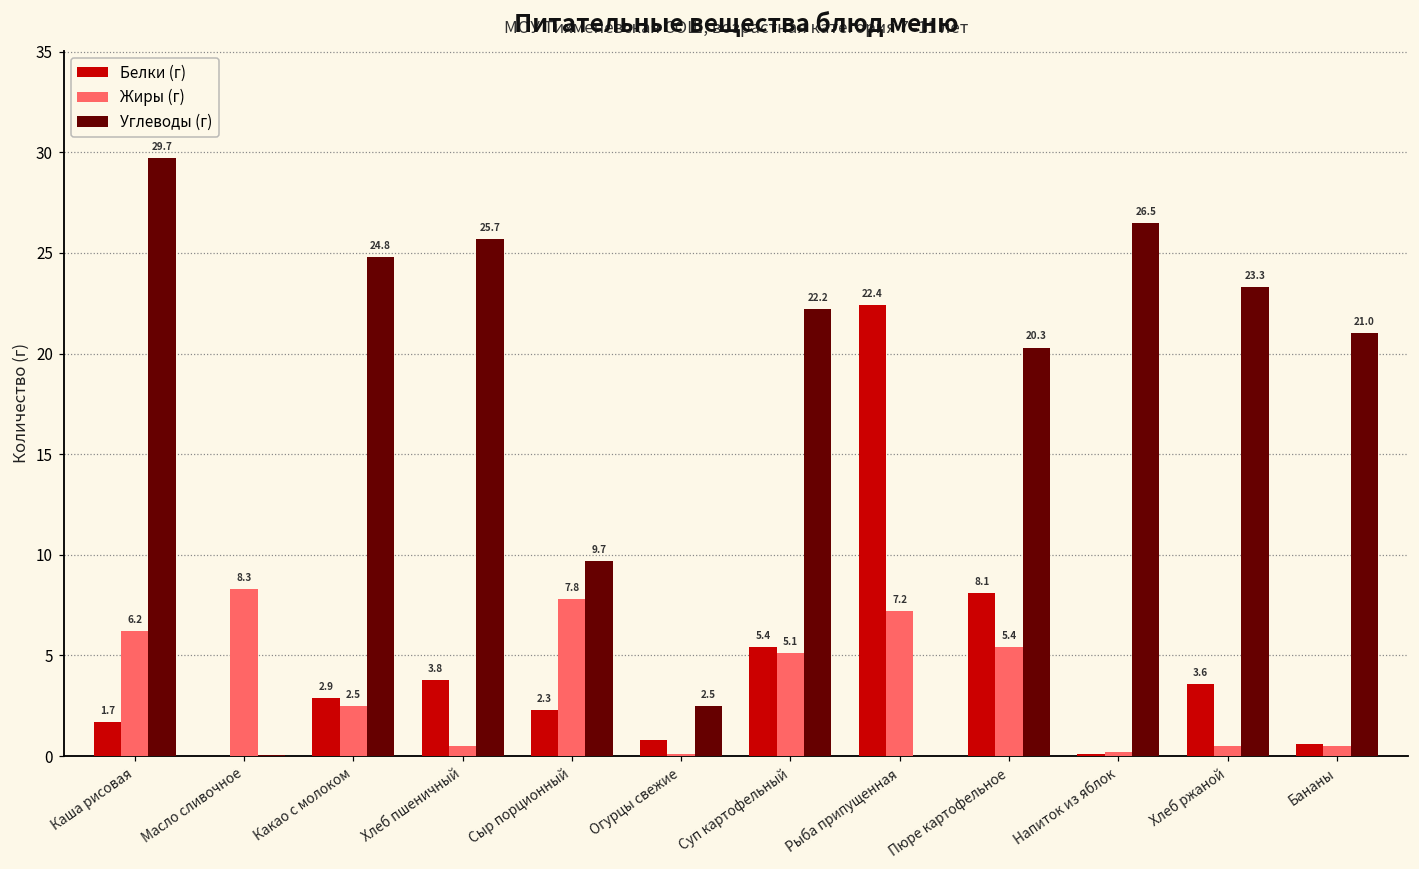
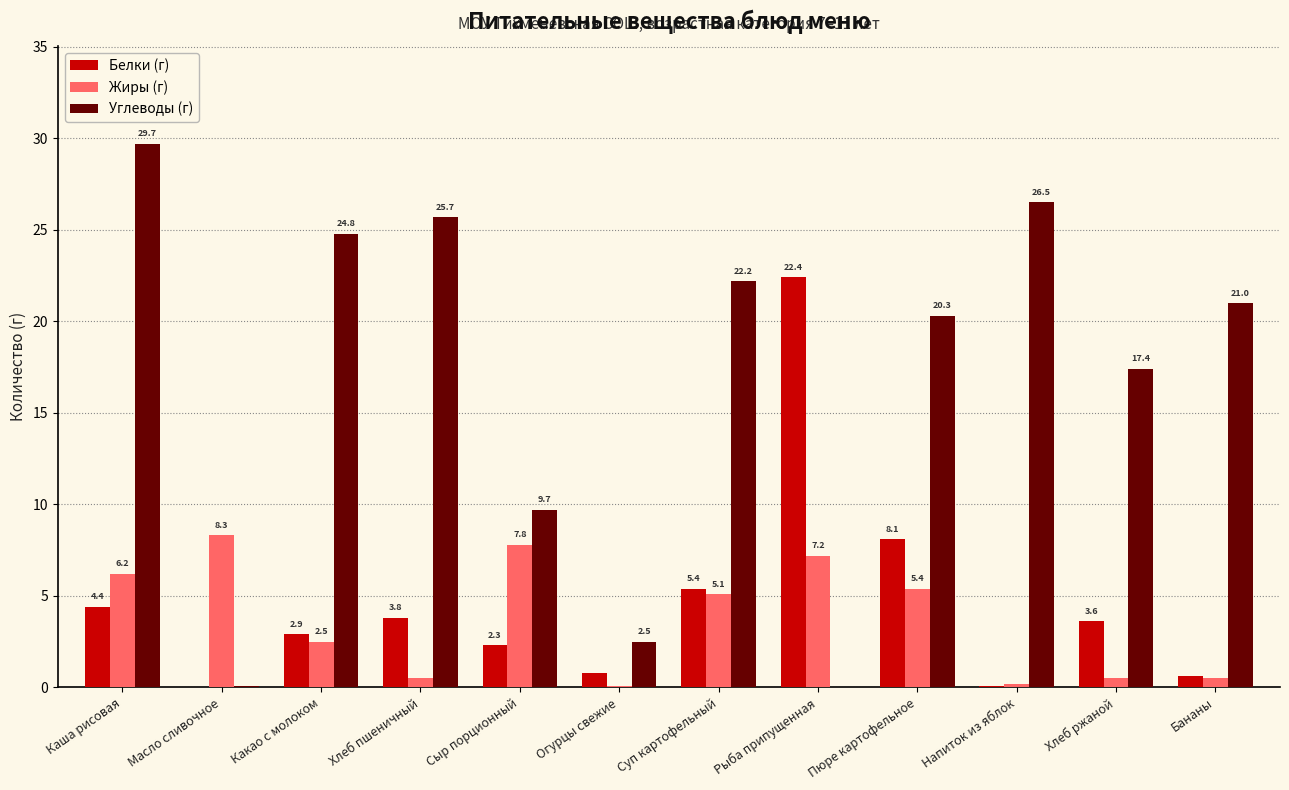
Белки (г), Каша рисовая: 1.7 -> 4.4
Углеводы (г), Хлеб ржаной: 23.3 -> 17.4
